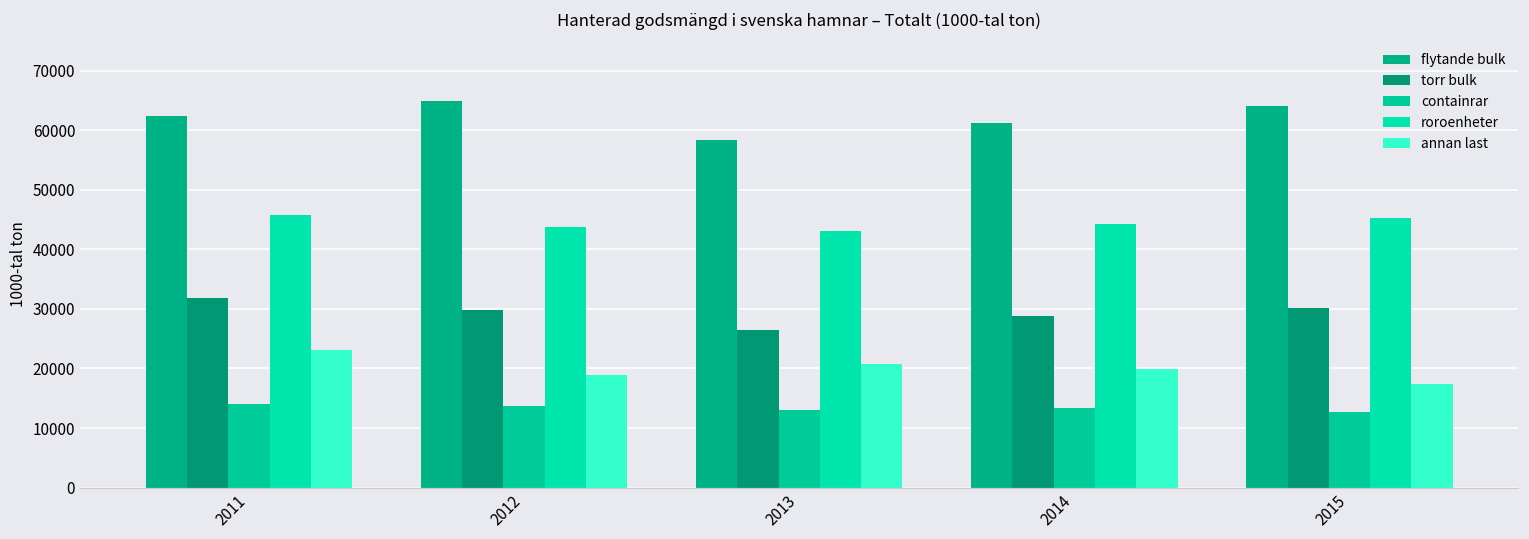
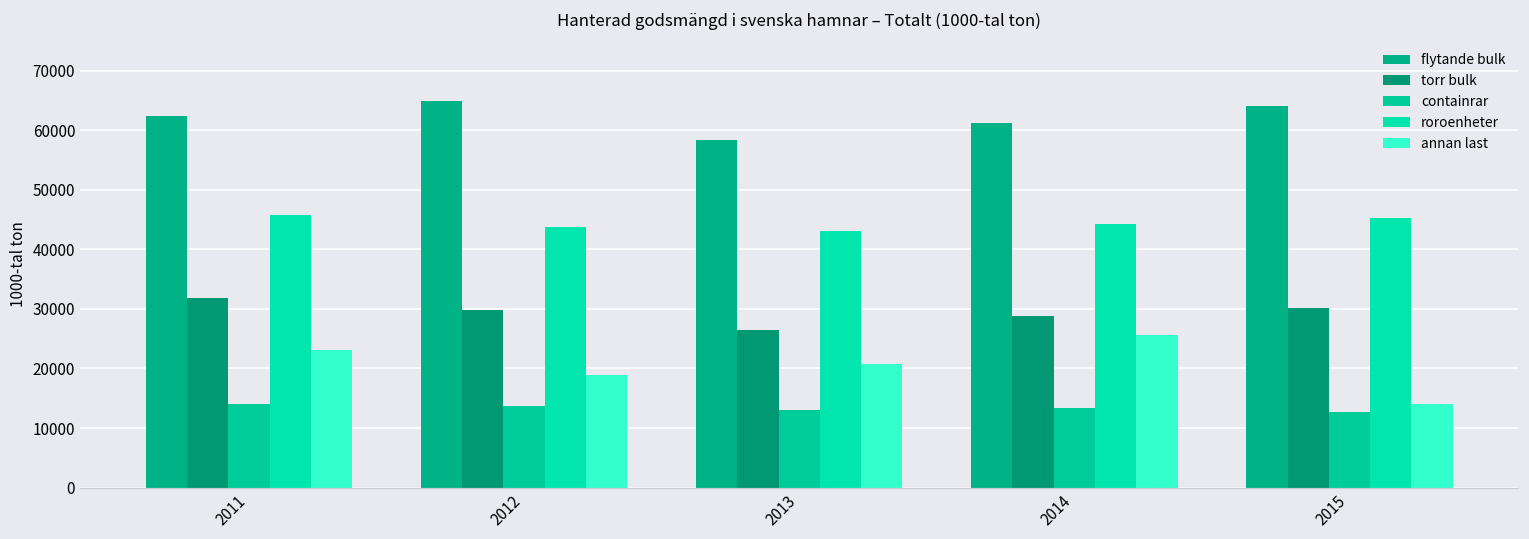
annan last, 2014: 20000 -> 26000
annan last, 2015: 17000 -> 14000
